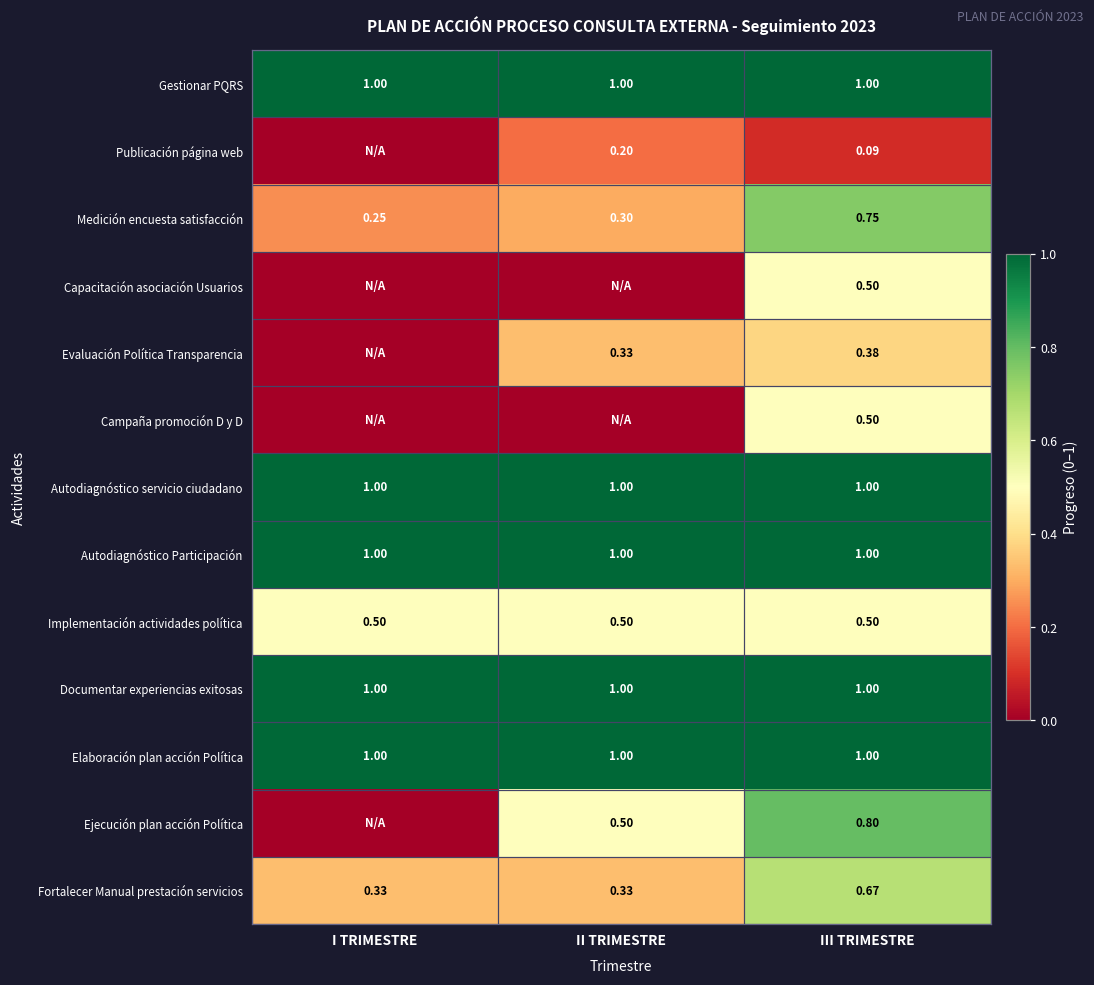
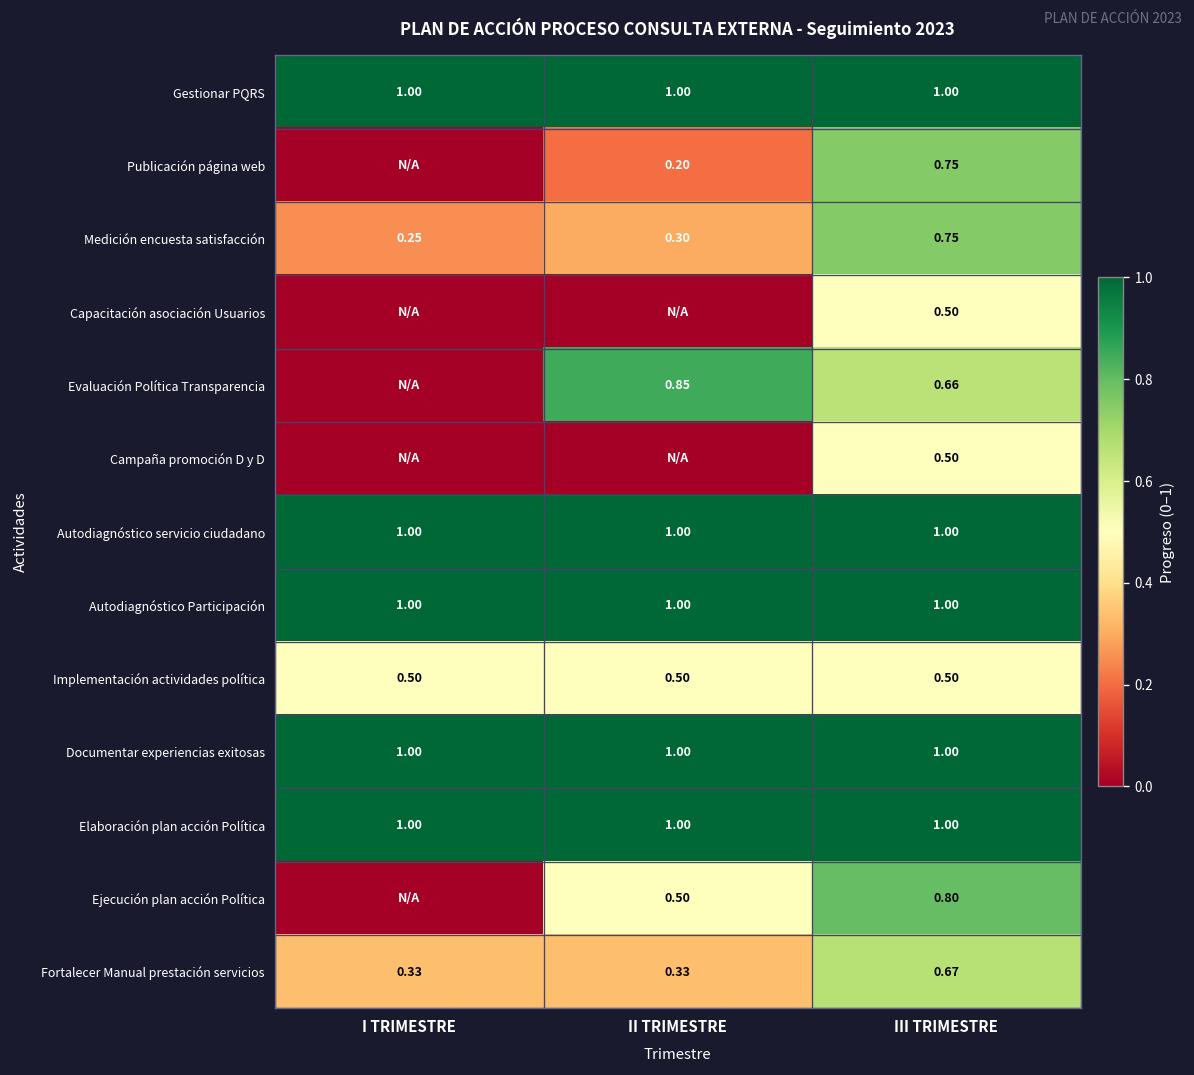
Publicación página web, III TRIMESTRE: 0.09 -> 0.75
Evaluación Política Transparencia, II TRIMESTRE: 0.33 -> 0.85
Evaluación Política Transparencia, III TRIMESTRE: 0.38 -> 0.66
